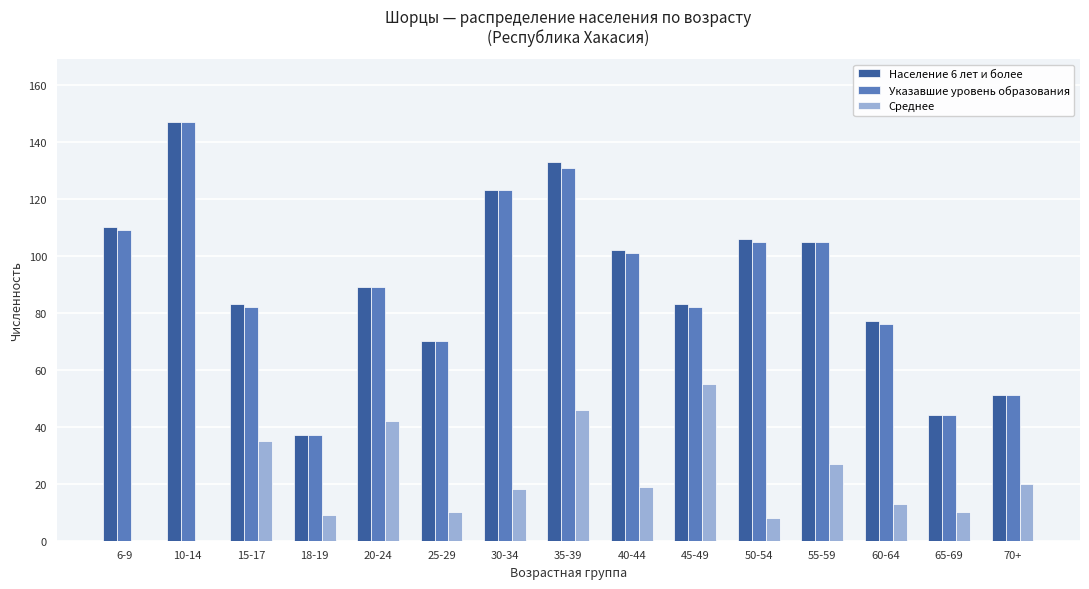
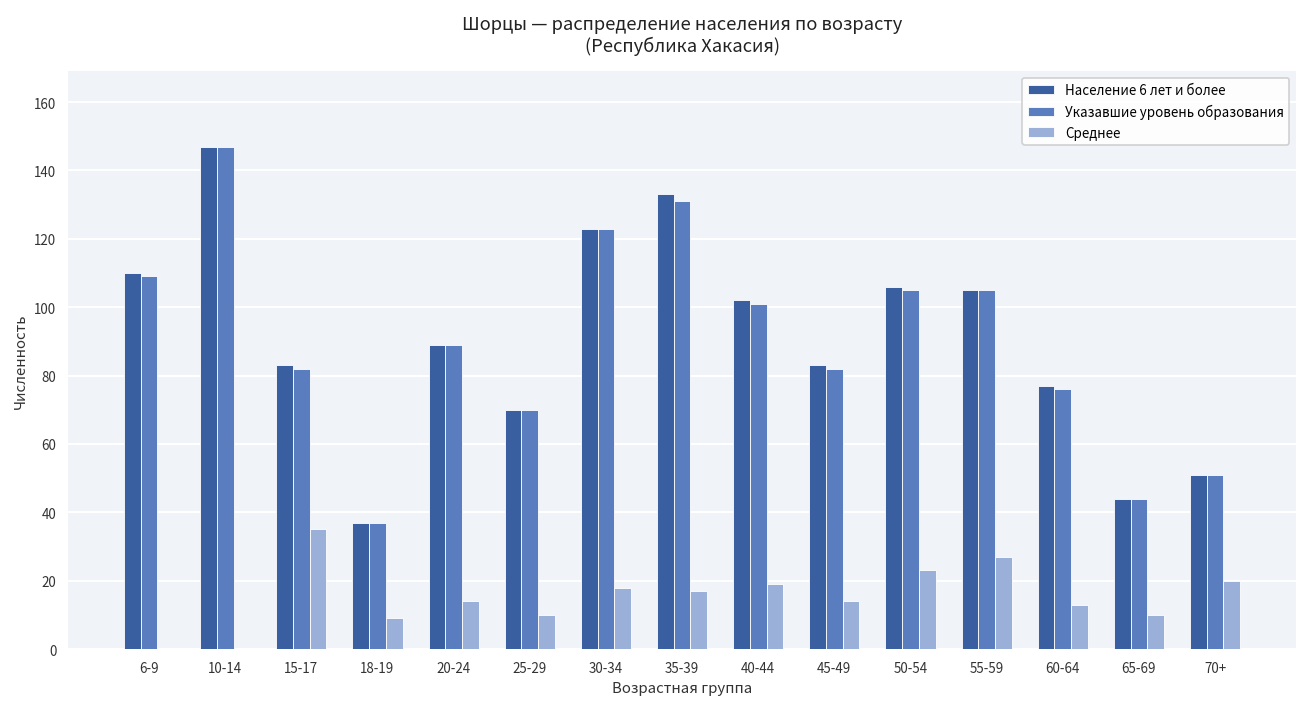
Среднее, 20-24: 42 -> 14
Среднее, 35-39: 46 -> 17
Среднее, 45-49: 55 -> 14
Среднее, 50-54: 8 -> 23
